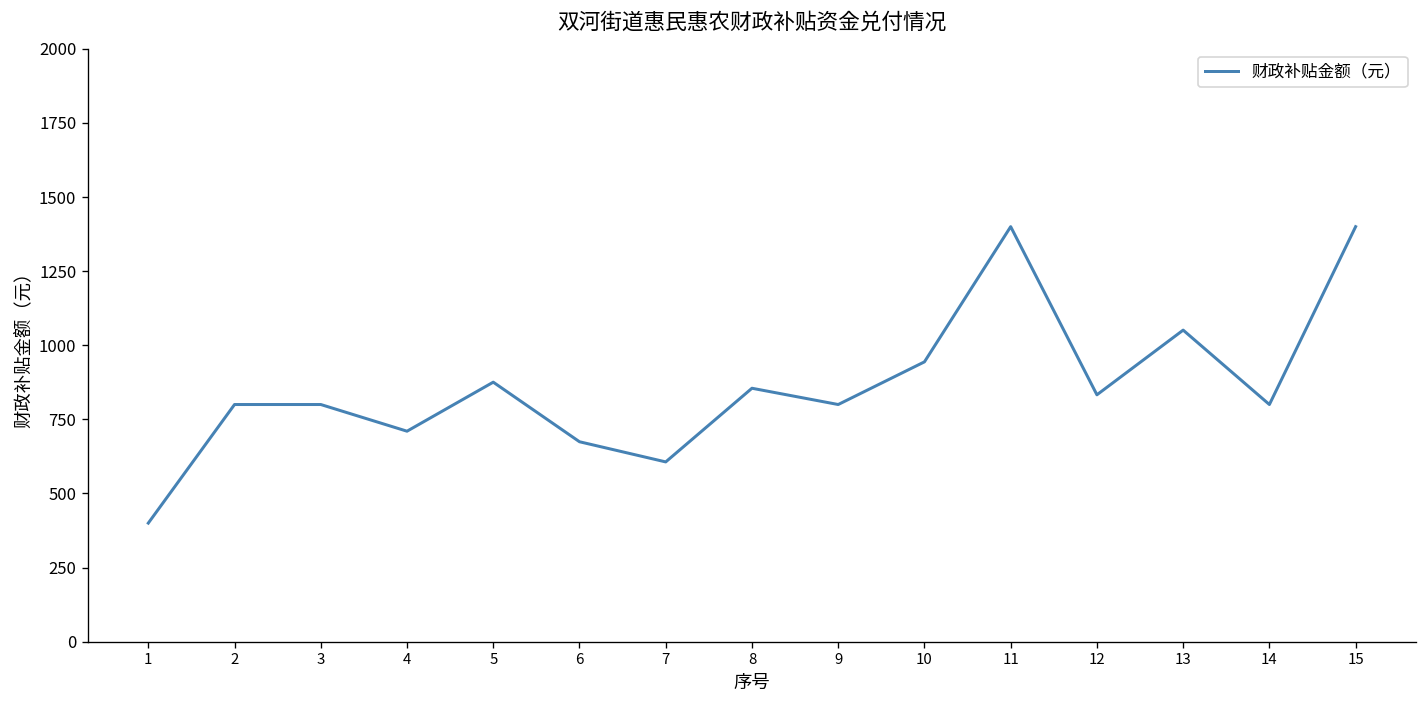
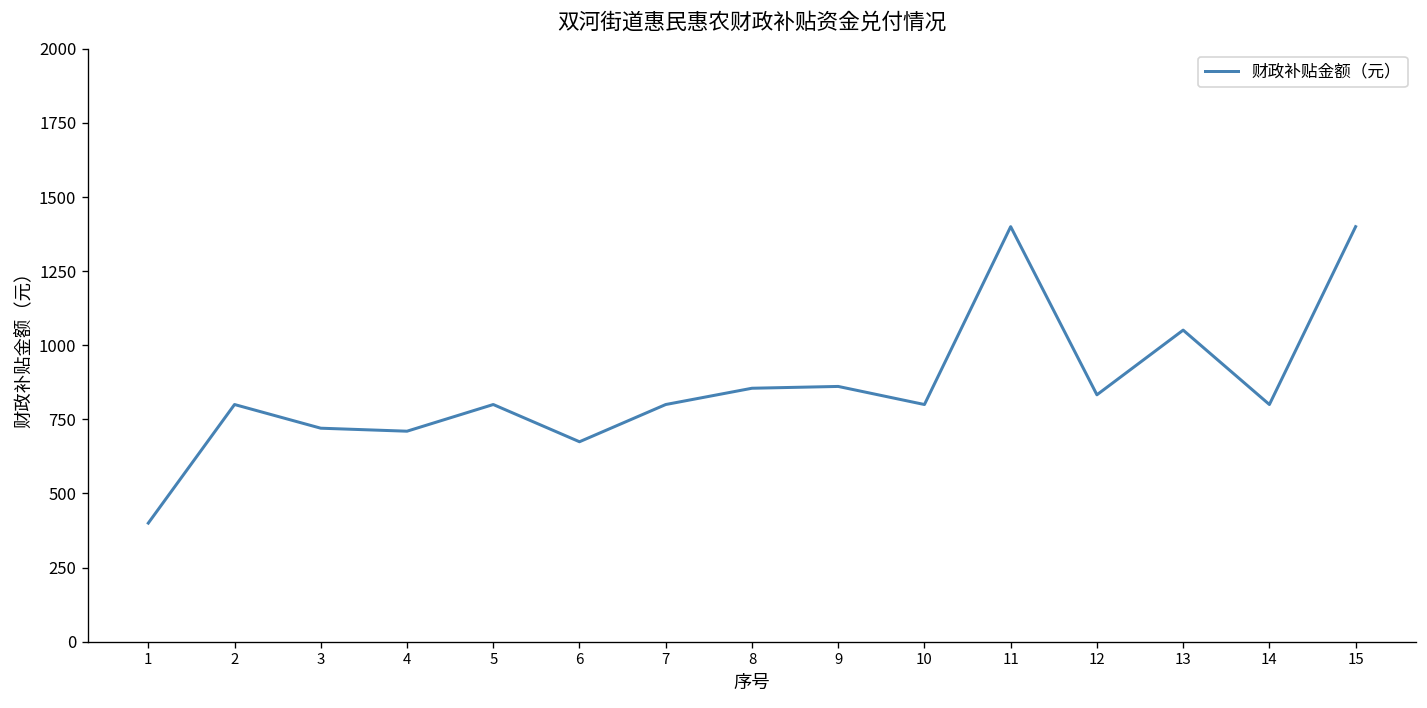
3: 800 -> 720
5: 880 -> 800
7: 610 -> 800
9: 800 -> 860
10: 940 -> 800
